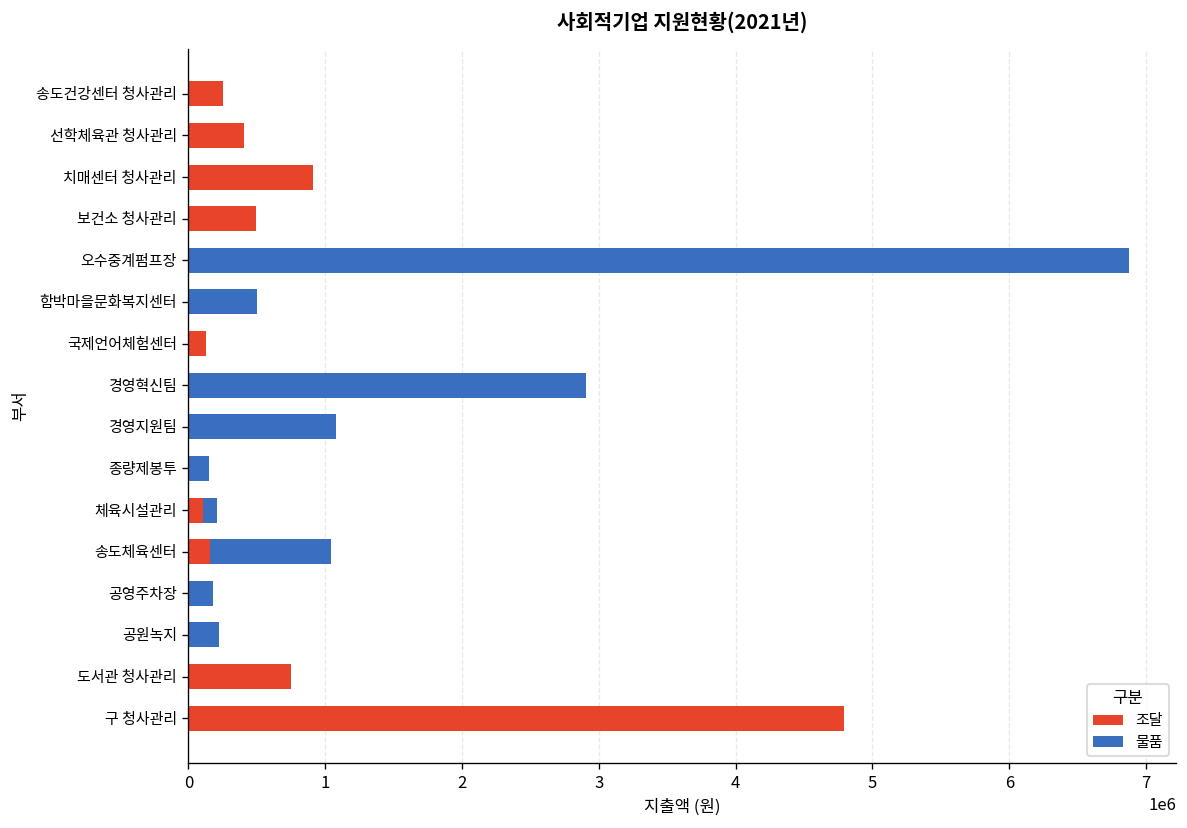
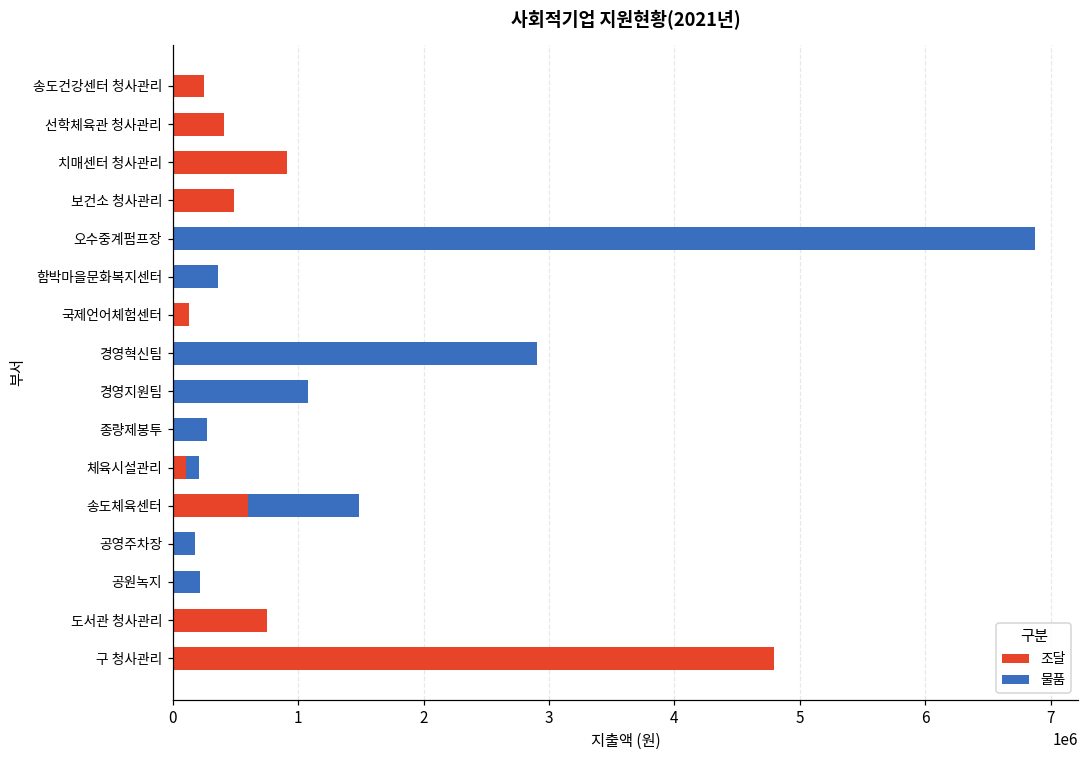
물품, 함박마을문화복지센터: 500000 -> 360000
물품, 종량제봉투: 150000 -> 280000
조달, 송도체육센터: 160000 -> 600000
